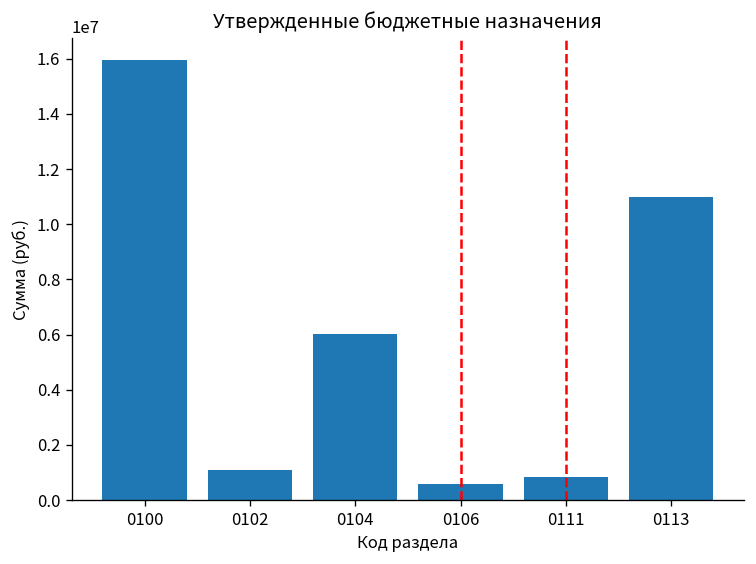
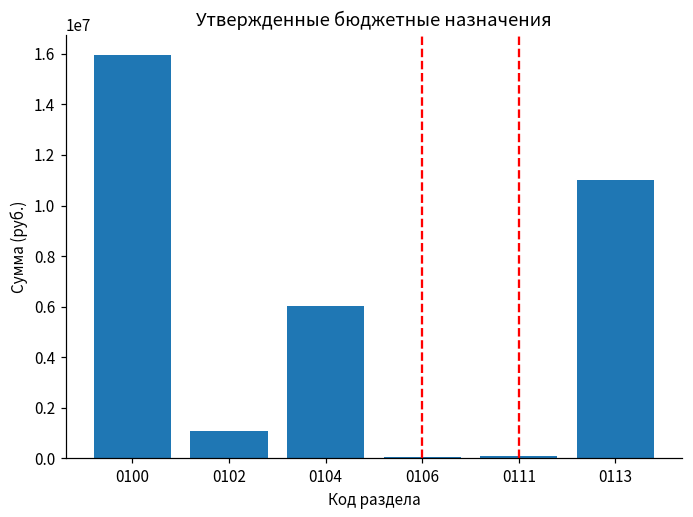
0106: 600000 -> 100000
0111: 900000 -> 100000
